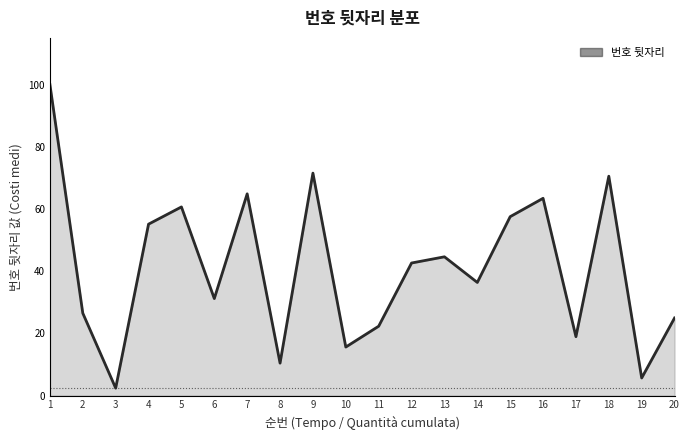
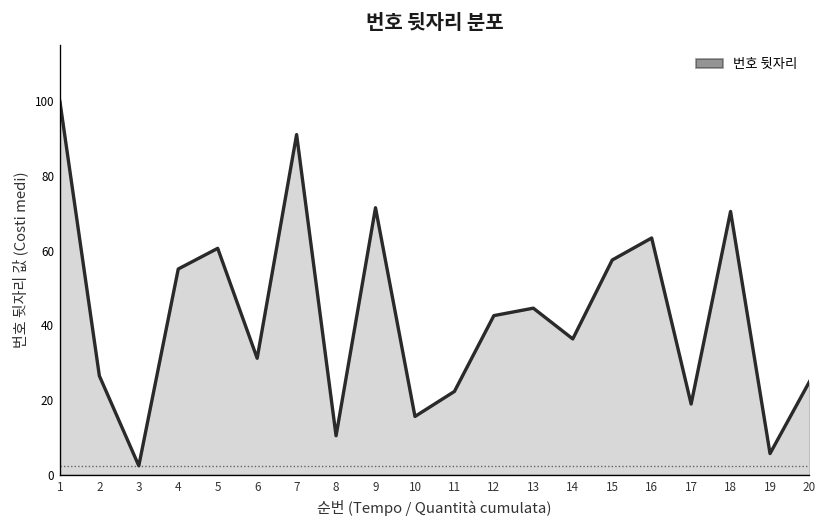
7: 65 -> 91
